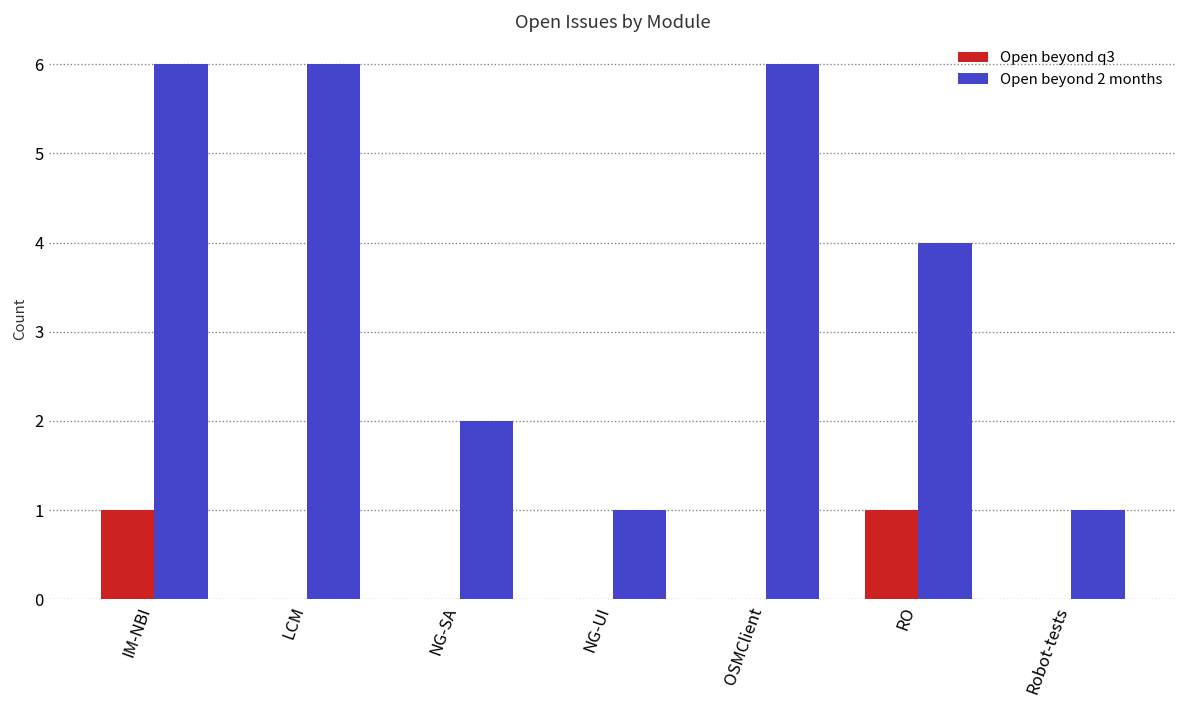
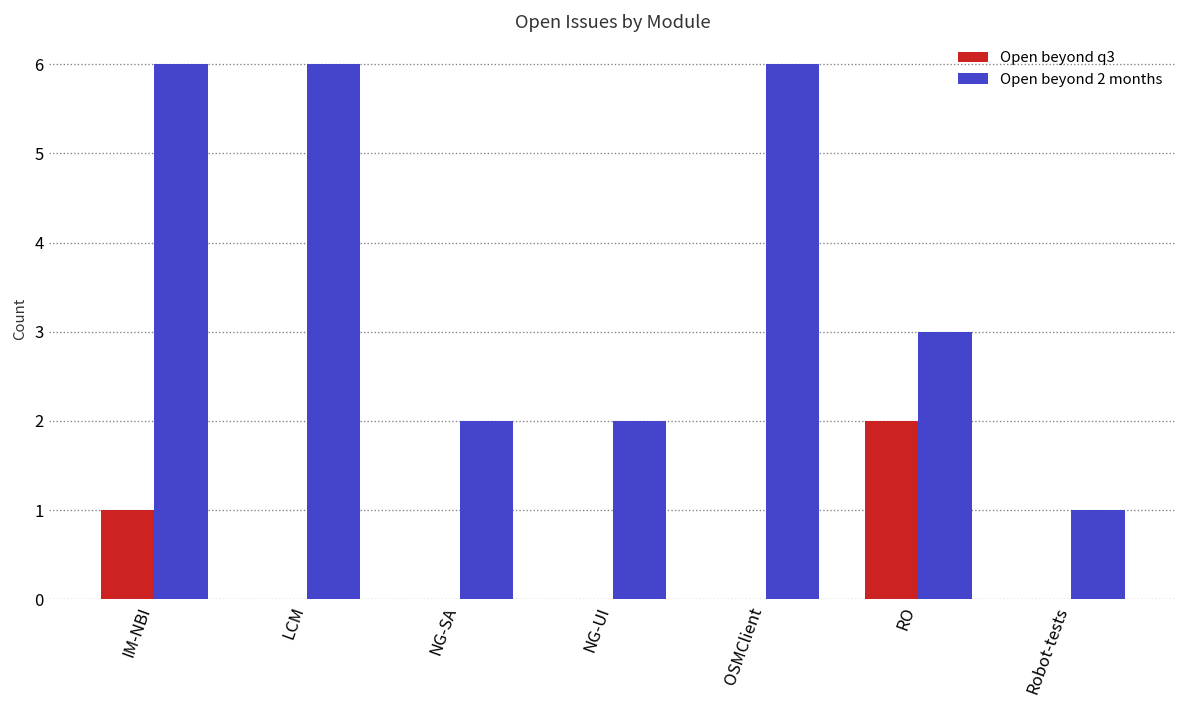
Open beyond 2 months, NG-UI: 1 -> 2
Open beyond q3, RO: 1 -> 2
Open beyond 2 months, RO: 4 -> 3
